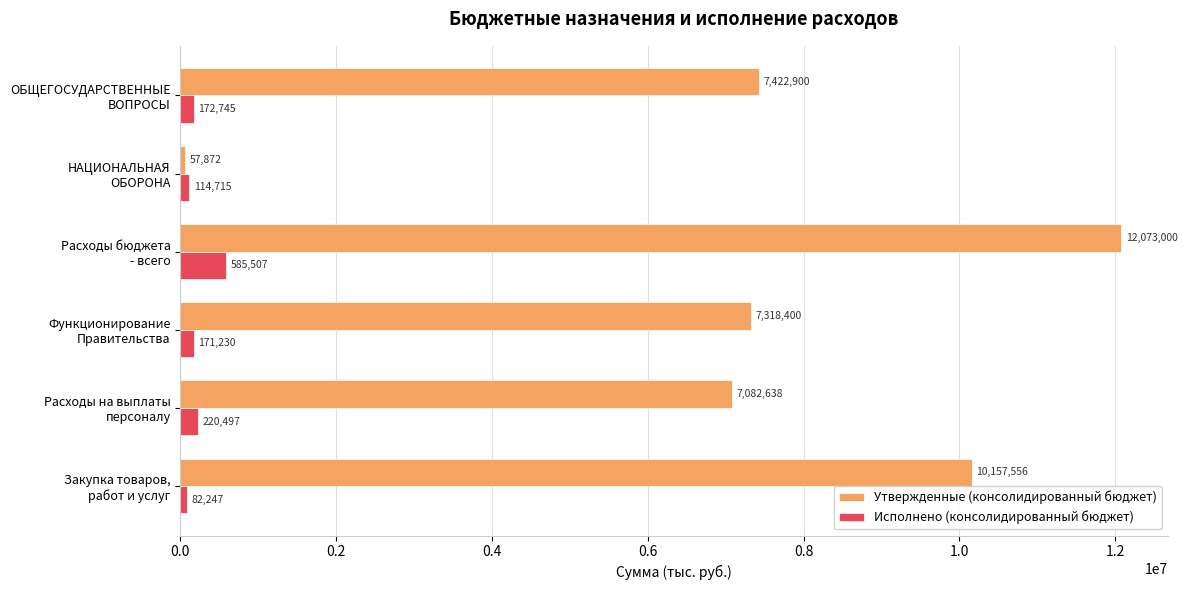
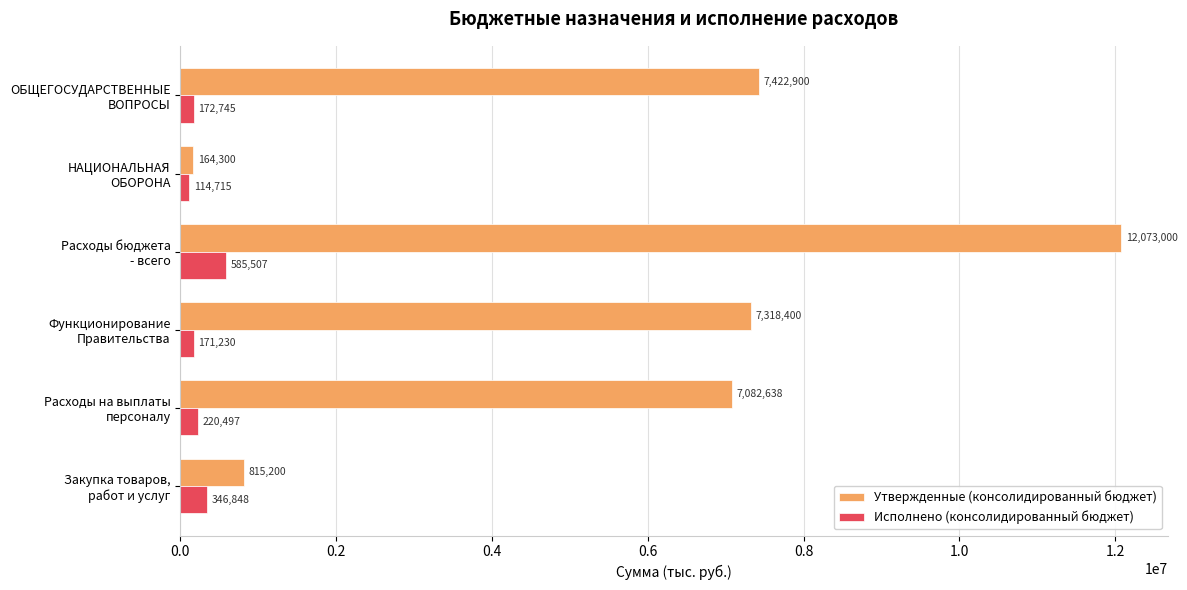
Утвержденные (консолидированный бюджет), НАЦИОНАЛЬНАЯ ОБОРОНА: 57,872 -> 164,300
Утвержденные (консолидированный бюджет), Закупка товаров, работ и услуг: 10,157,556 -> 815,200
Исполнено (консолидированный бюджет), Закупка товаров, работ и услуг: 82,247 -> 346,848
